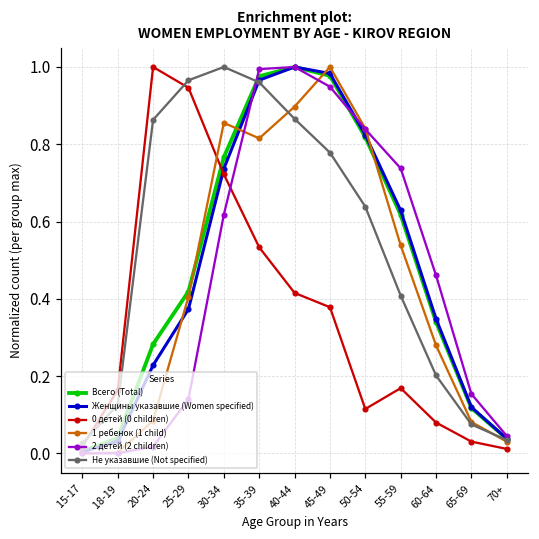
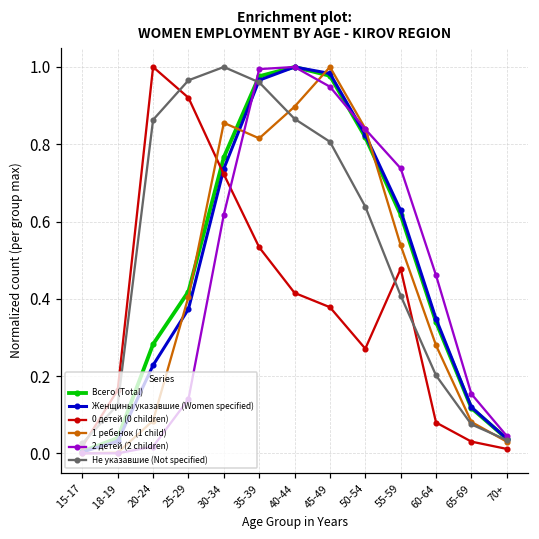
0 детей (0 children), 25-29: 0.95 -> 0.92
Не указавшие (Not specified), 45-49: 0.78 -> 0.81
0 детей (0 children), 50-54: 0.11 -> 0.27
0 детей (0 children), 55-59: 0.17 -> 0.48
